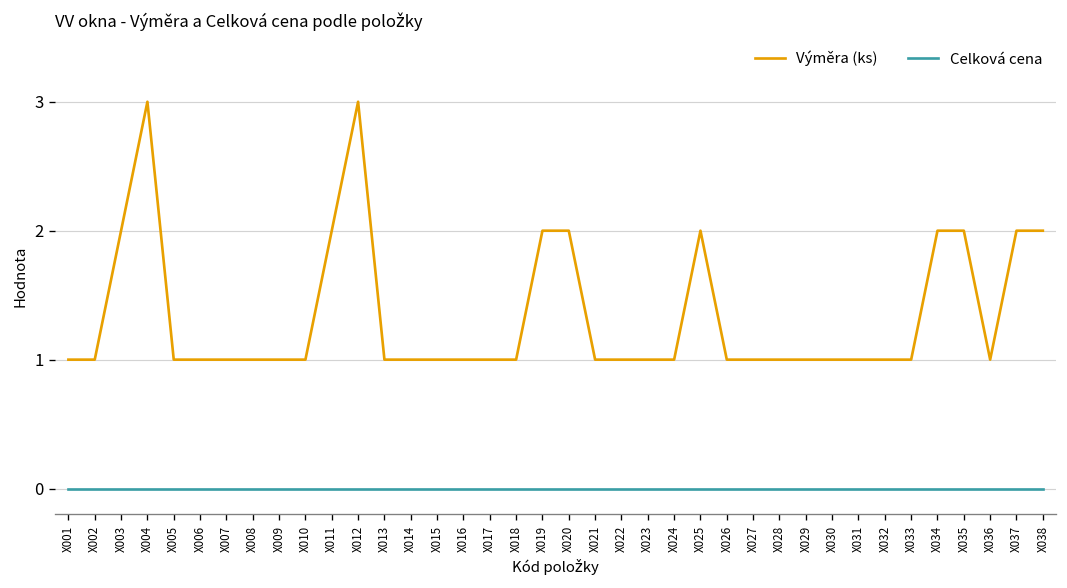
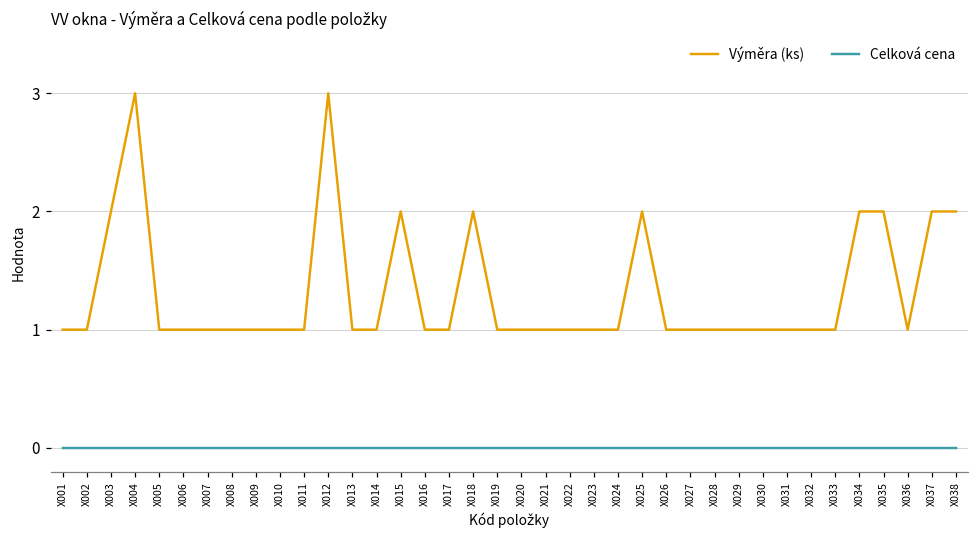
Výměra (ks), X011: 2 -> 1
Výměra (ks), X015: 1 -> 2
Výměra (ks), X018: 1 -> 2
Výměra (ks), X019: 2 -> 1
Výměra (ks), X020: 2 -> 1
